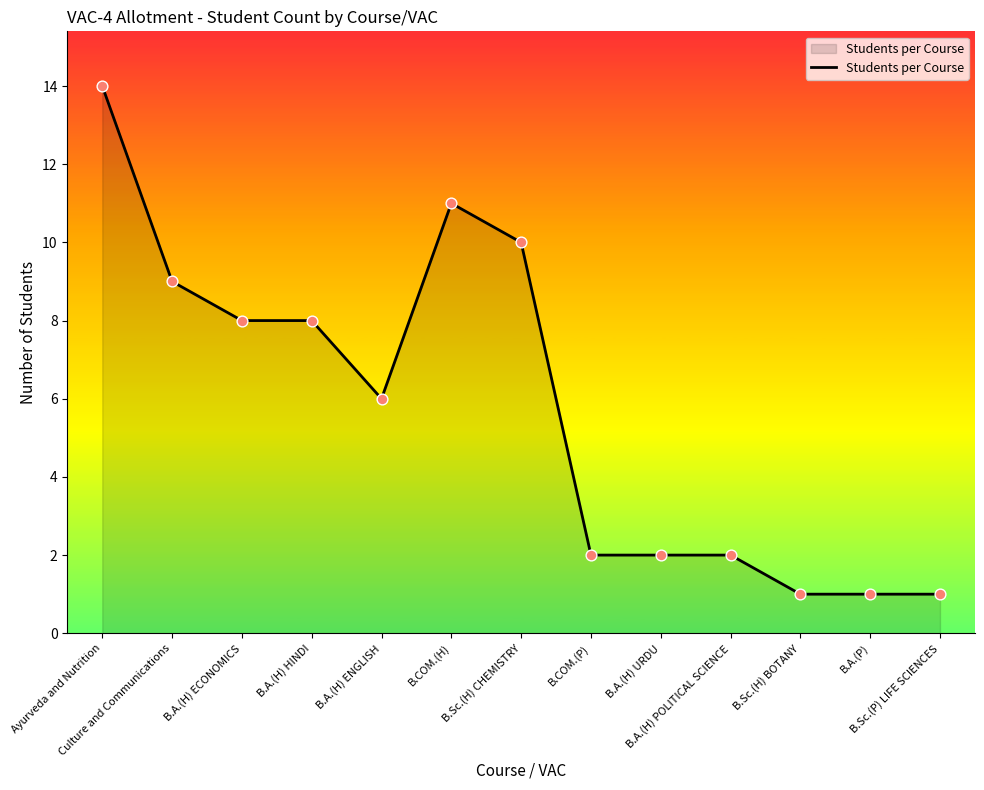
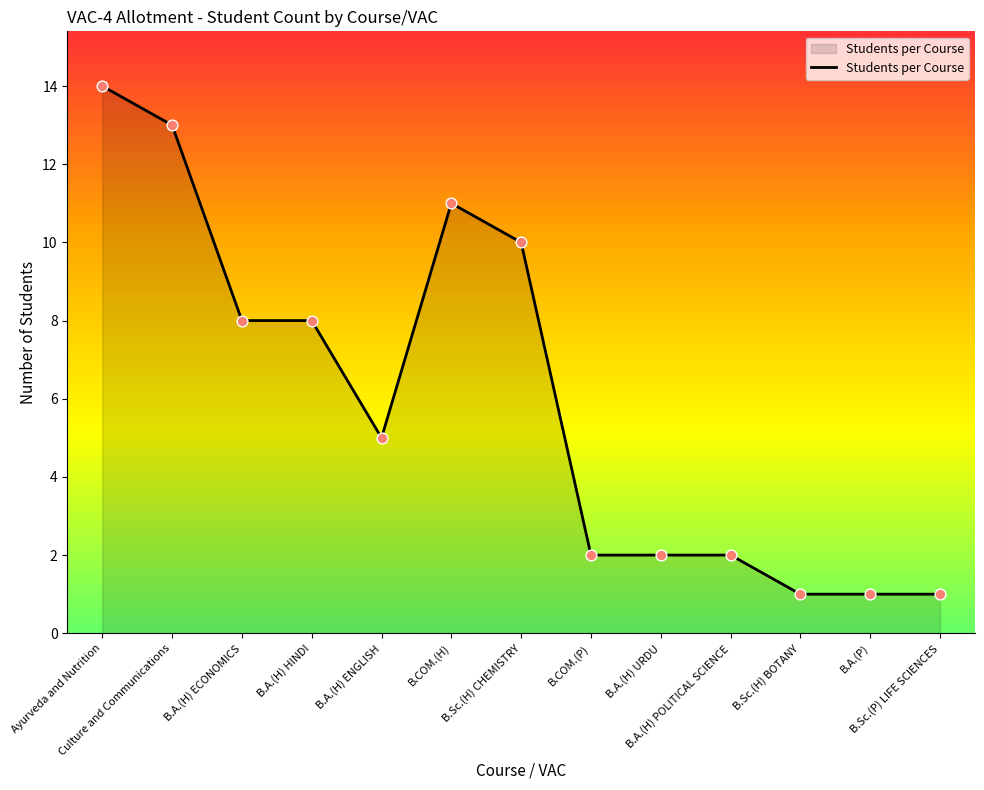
Culture and Communications: 9 -> 13
B.A.(H) ENGLISH: 6 -> 5
